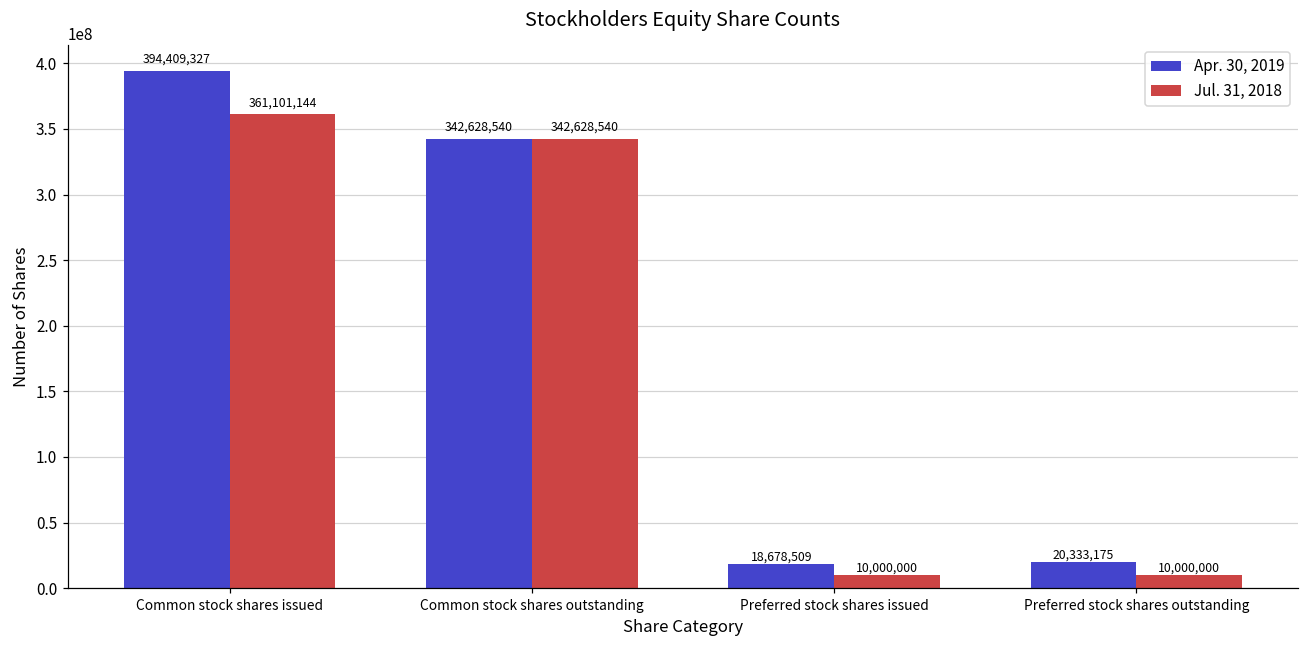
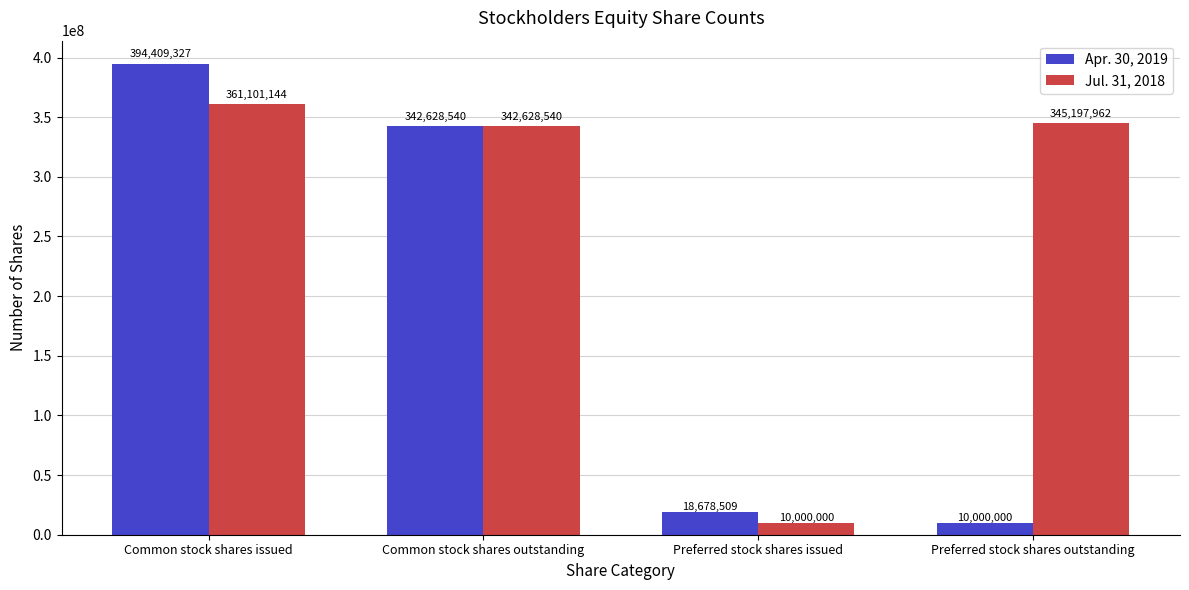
Apr. 30, 2019, Preferred stock shares outstanding: 20,333,175 -> 10,000,000
Jul. 31, 2018, Preferred stock shares outstanding: 10,000,000 -> 345,197,962
